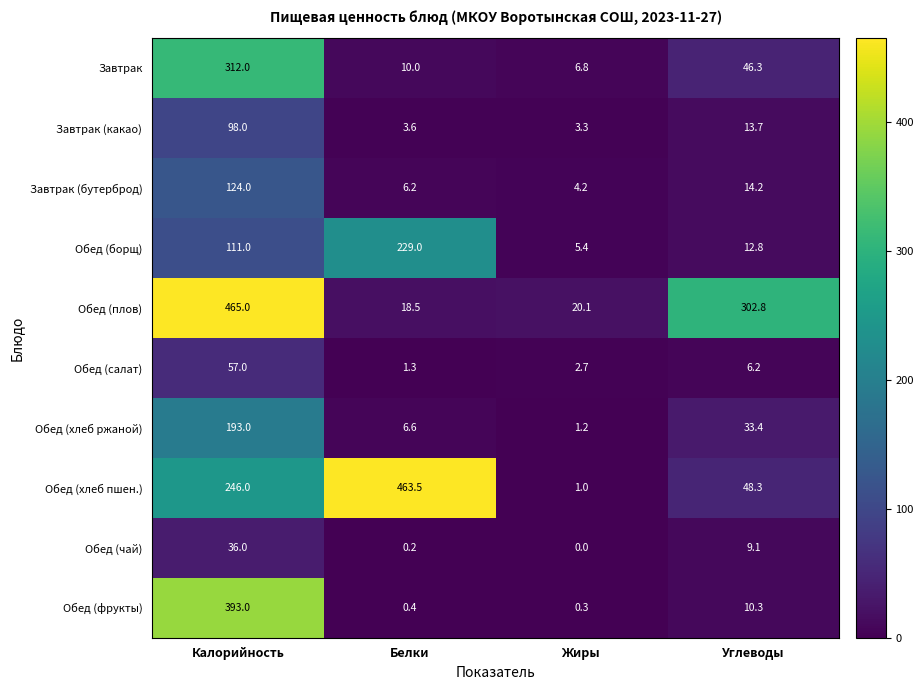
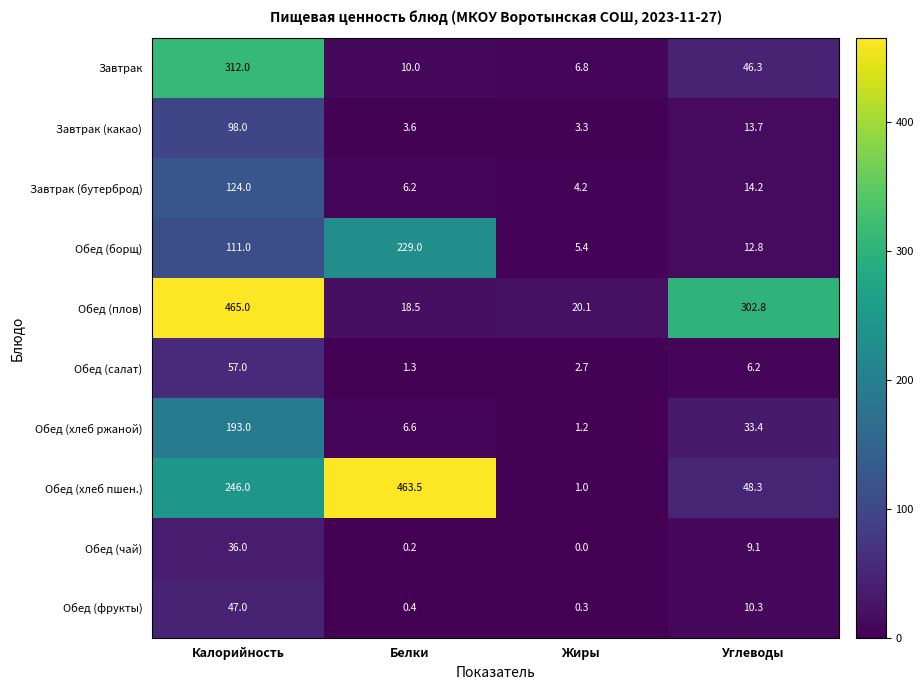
Обед (фрукты), Калорийность: 393.0 -> 47.0
